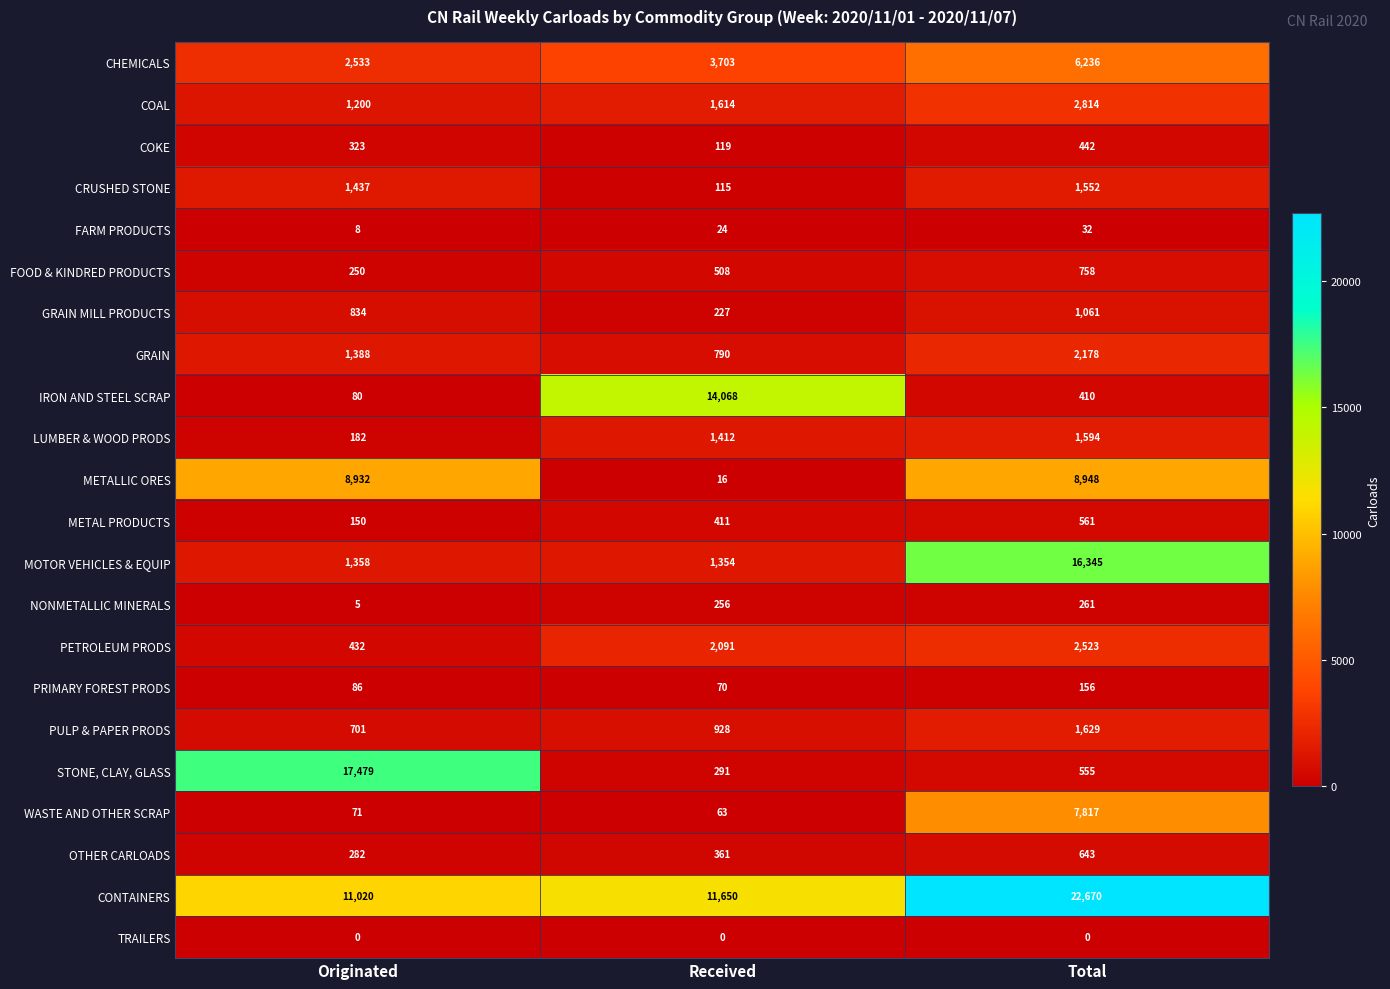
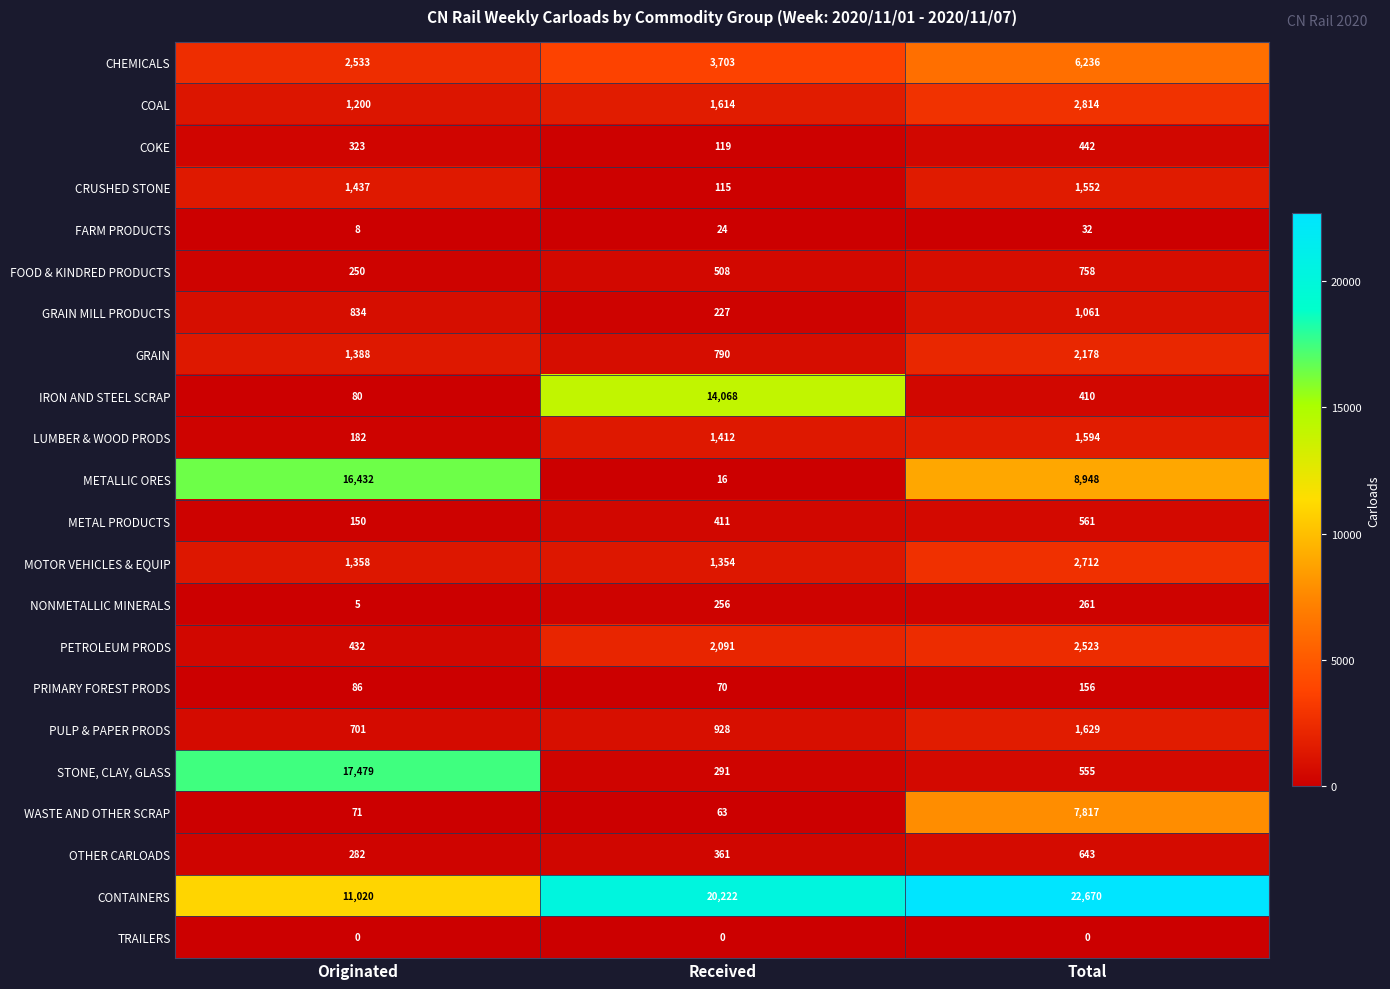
METALLIC ORES, Originated: 8,932 -> 16,432
MOTOR VEHICLES & EQUIP, Total: 16,345 -> 2,712
CONTAINERS, Received: 11,650 -> 20,222
